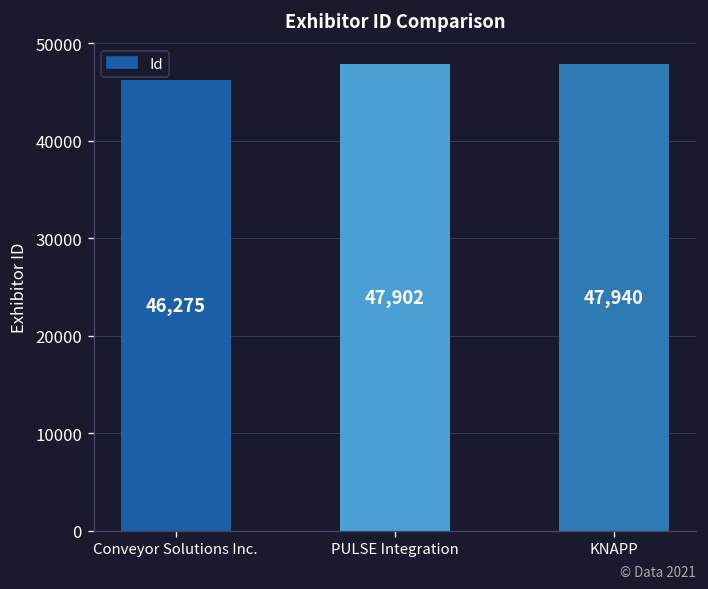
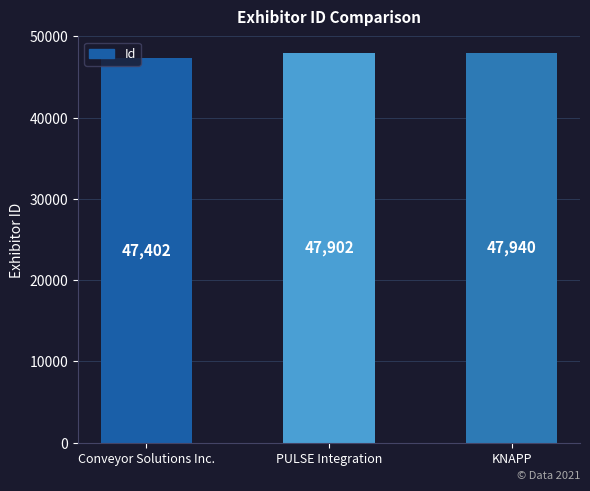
Conveyor Solutions Inc.: 46,275 -> 47,402
